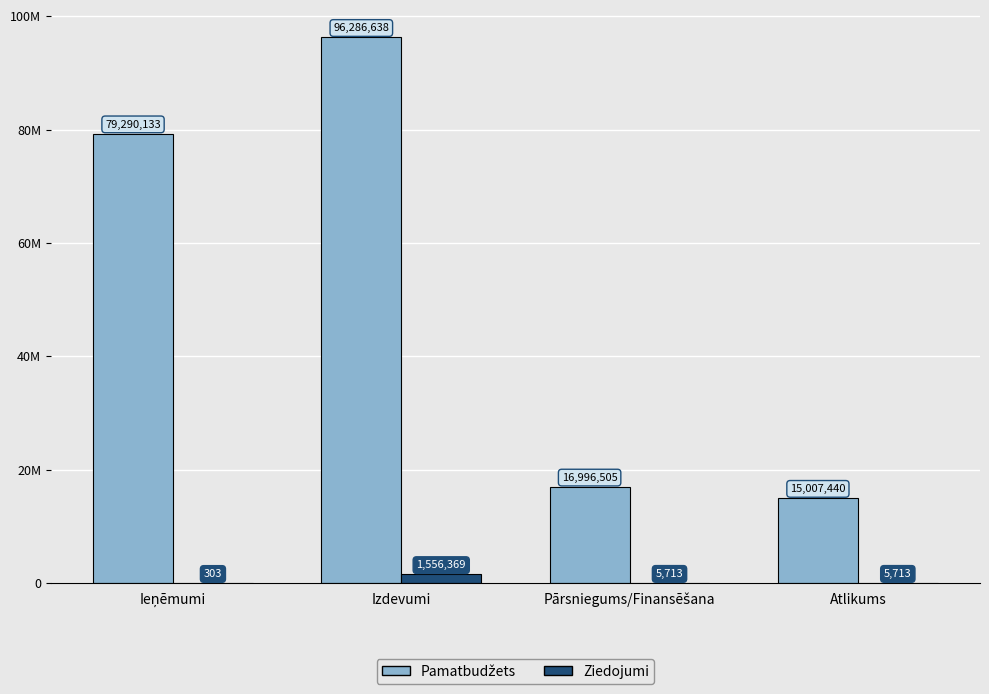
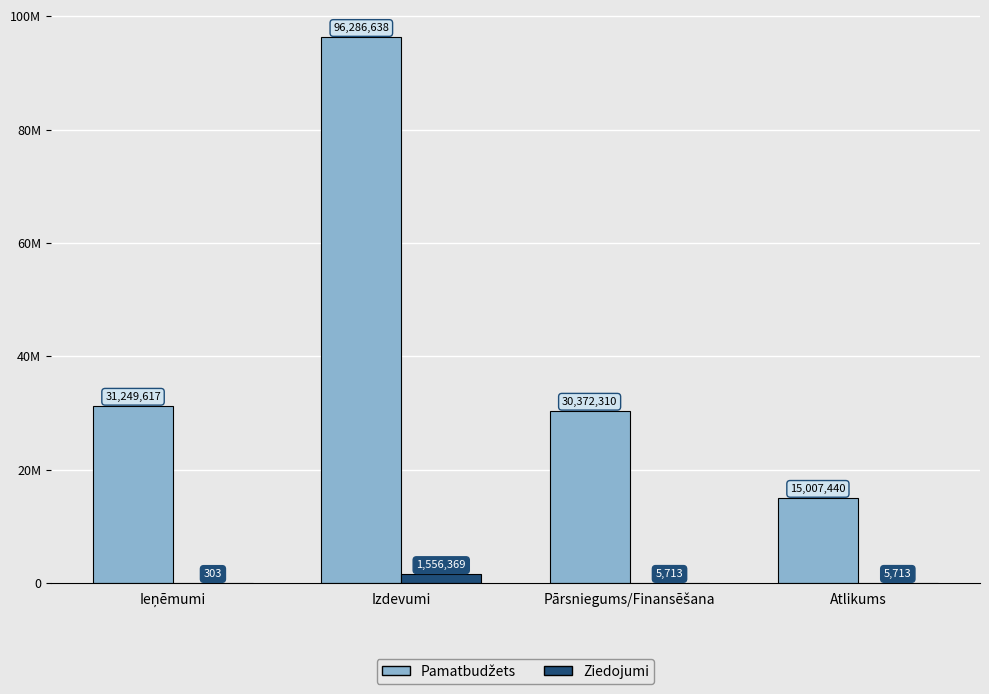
Pamatbudžets, Ieņēmumi: 79,290,133 -> 31,249,617
Pamatbudžets, Pārsniegums/Finansēšana: 16,996,505 -> 30,372,310
